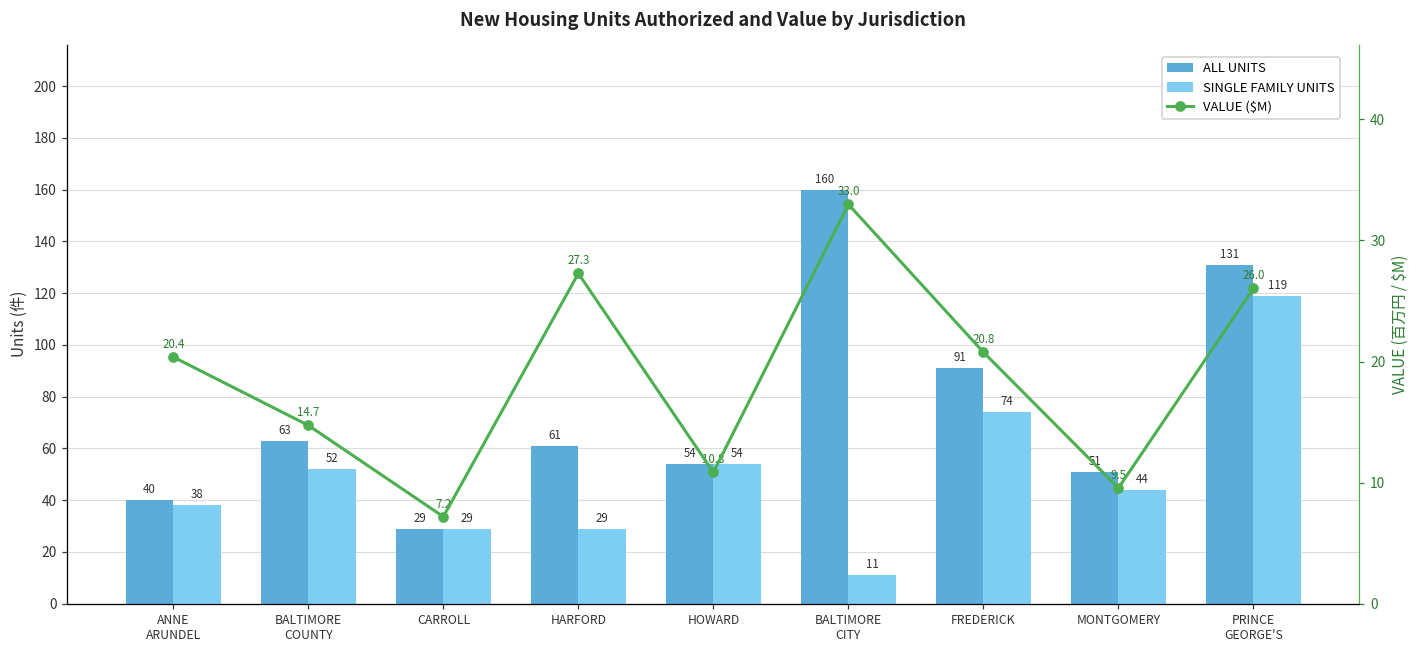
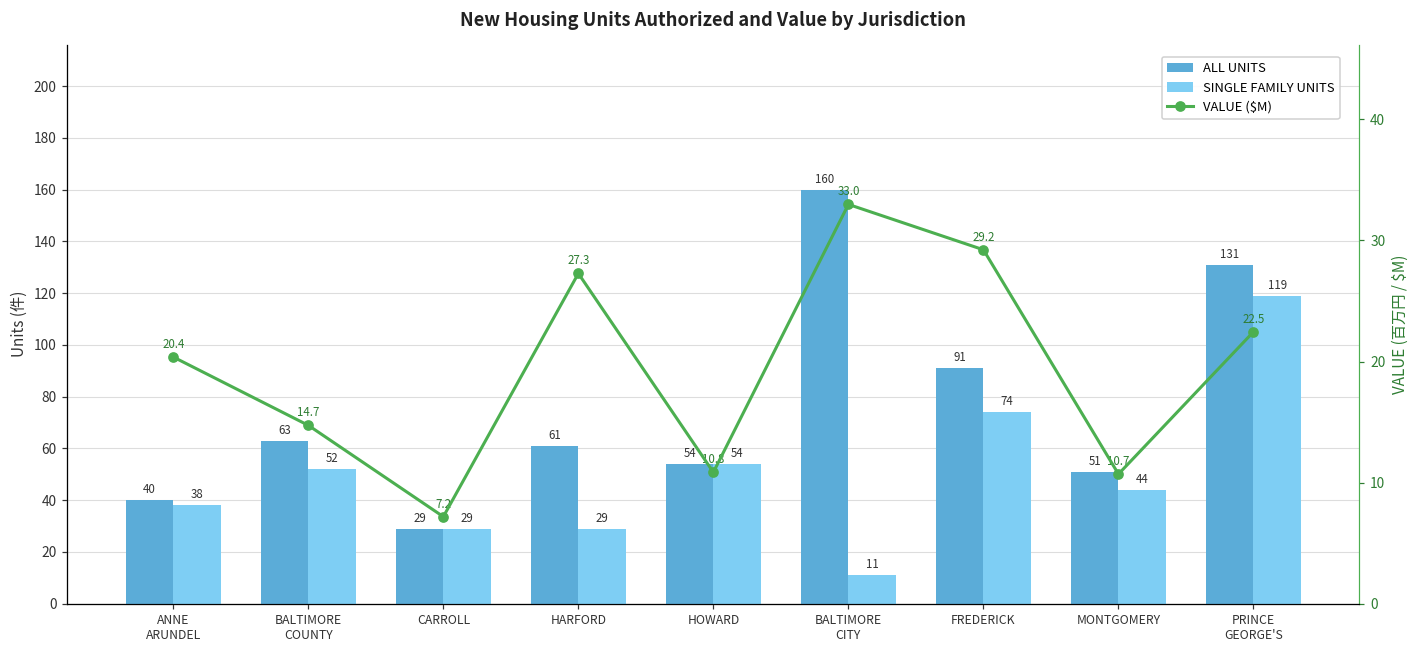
VALUE ($M), FREDERICK: 20.8 -> 29.2
VALUE ($M), MONTGOMERY: 9.5 -> 10.7
VALUE ($M), PRINCE GEORGE'S: 26.0 -> 22.5
